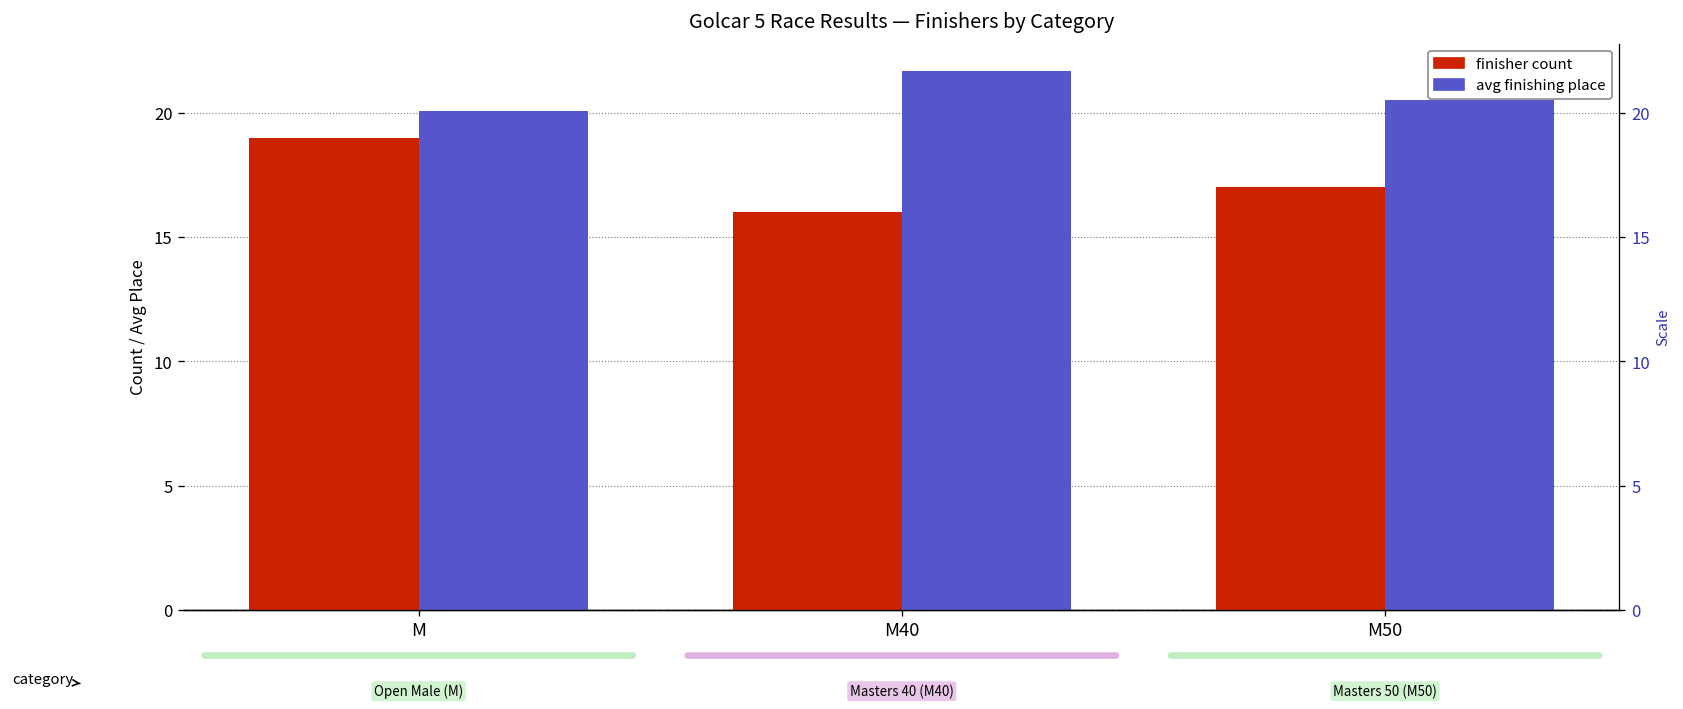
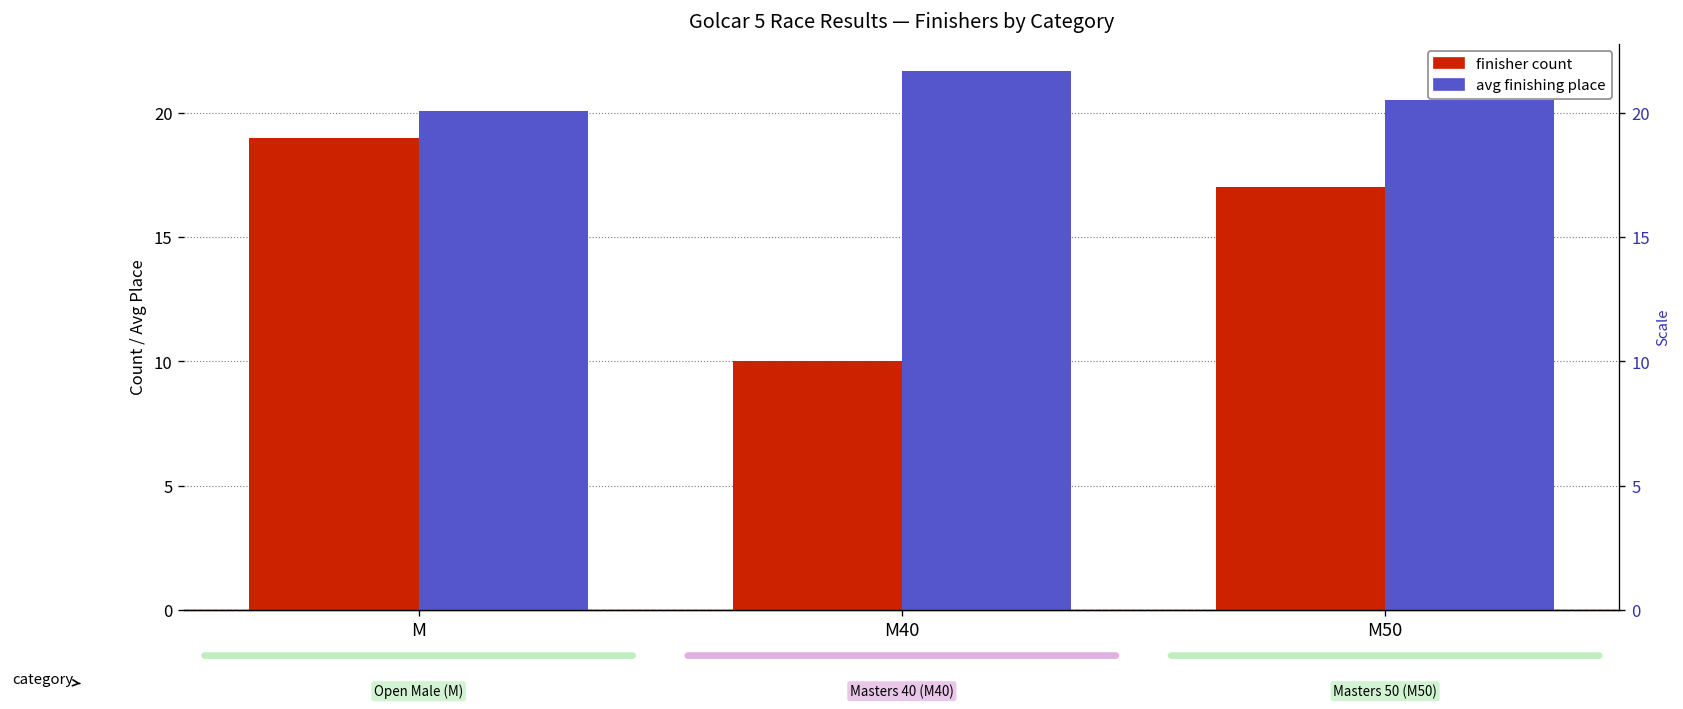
finisher count, M40: 16 -> 10
